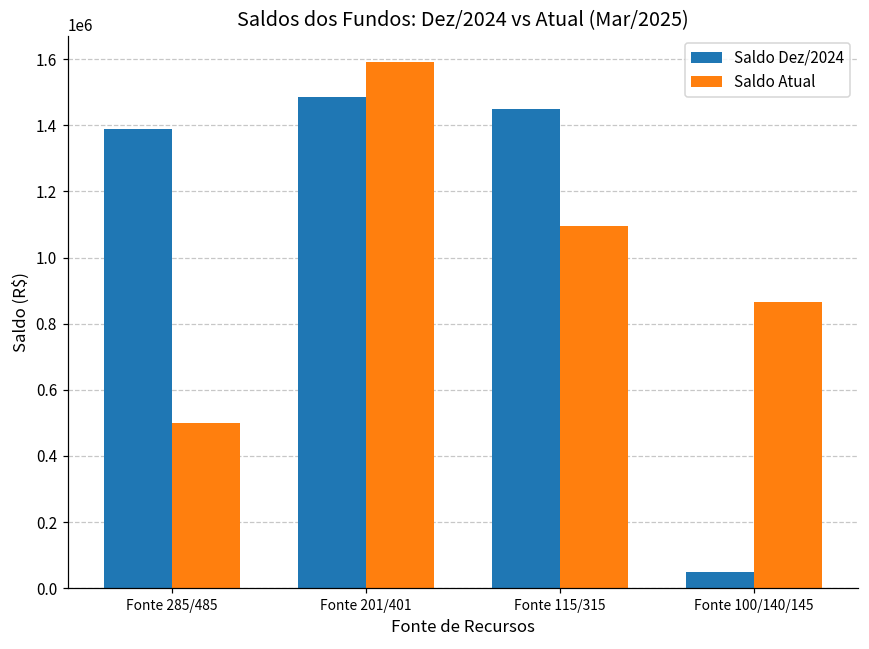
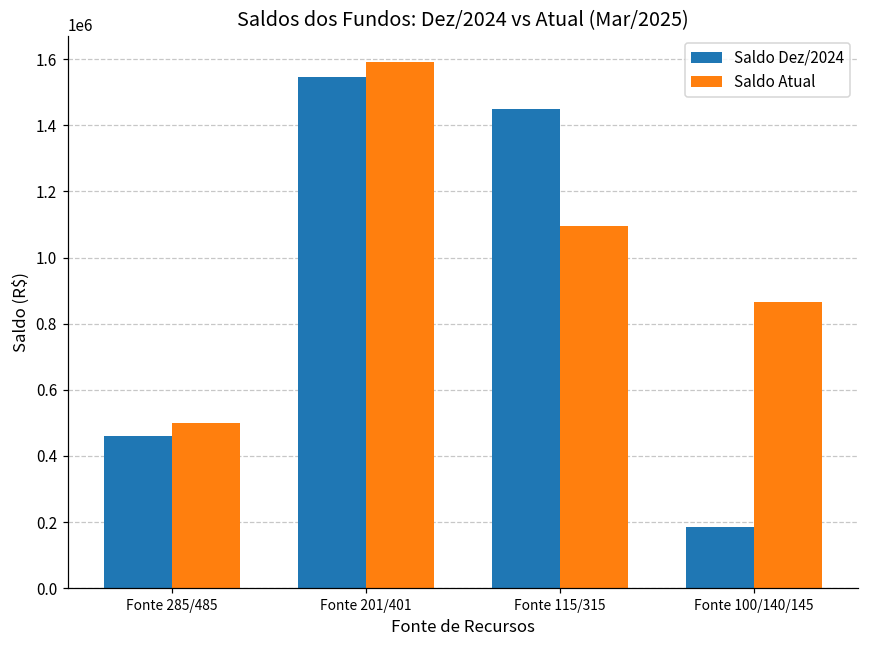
Saldo Dez/2024, Fonte 285/485: 1390000 -> 460000
Saldo Dez/2024, Fonte 201/401: 1490000 -> 1550000
Saldo Dez/2024, Fonte 100/140/145: 50000 -> 180000
